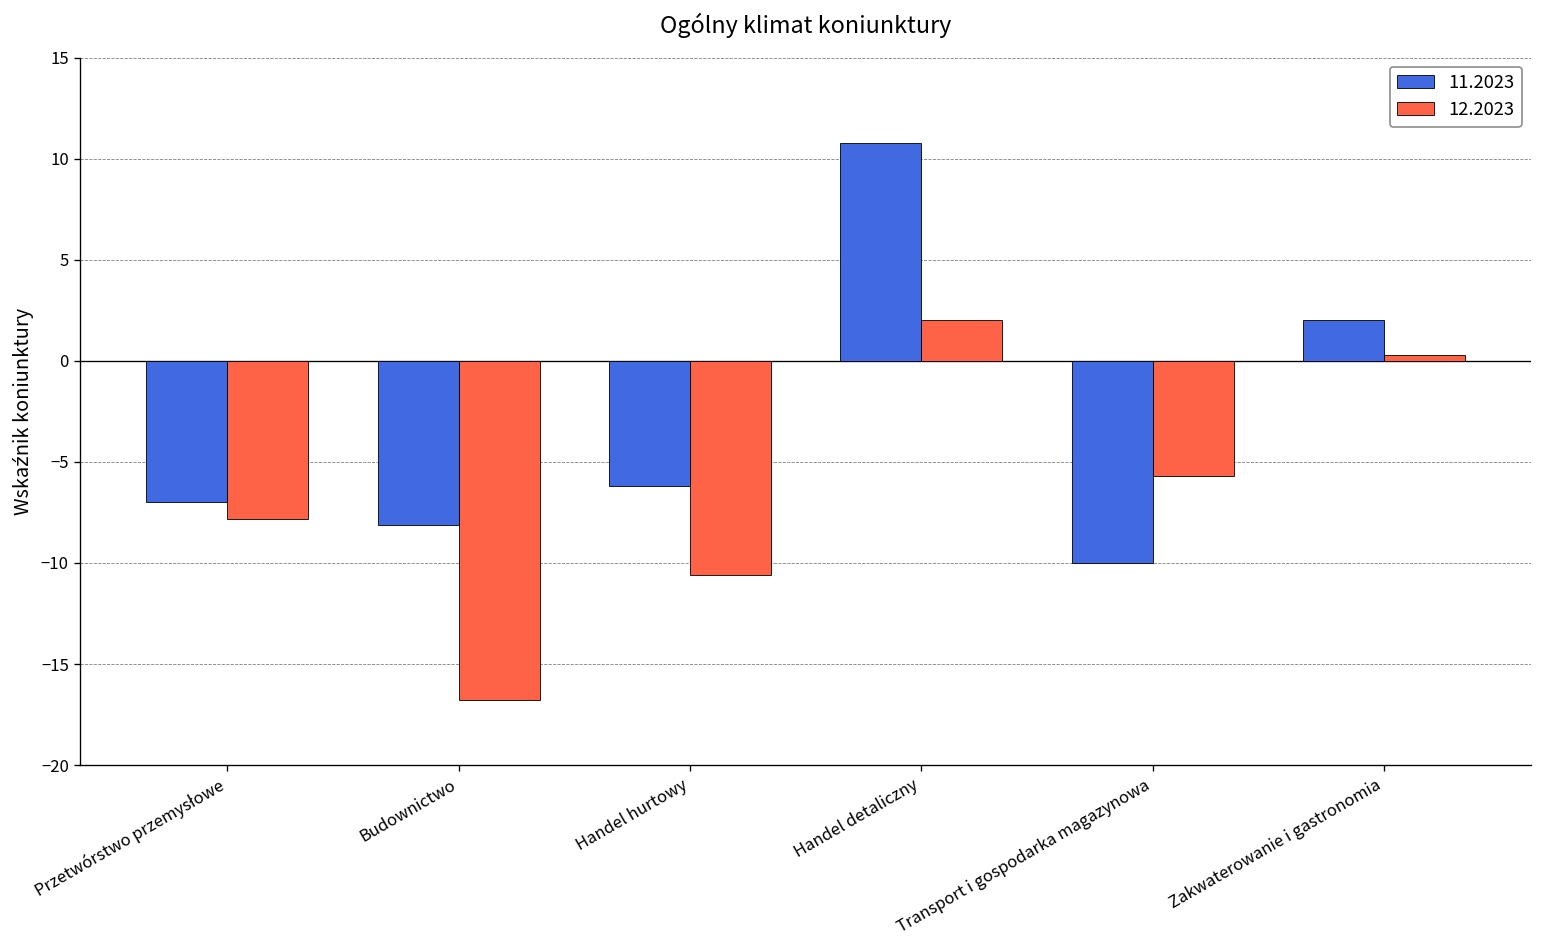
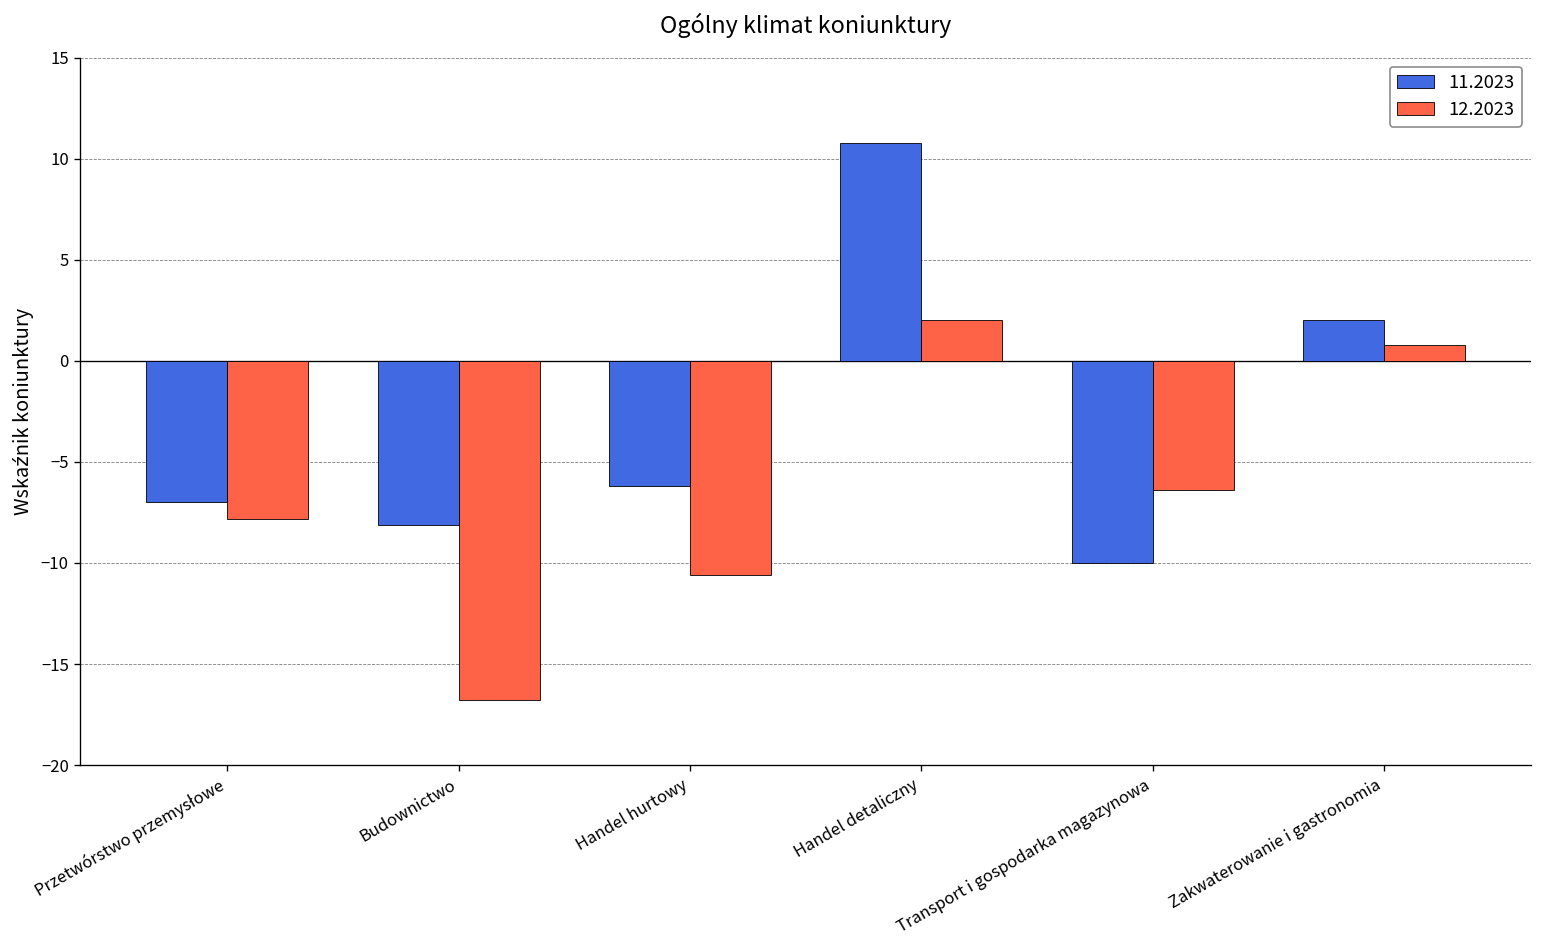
12.2023, Transport i gospodarka magazynowa: -5.7 -> -6.4
12.2023, Zakwaterowanie i gastronomia: 0.3 -> 0.8
